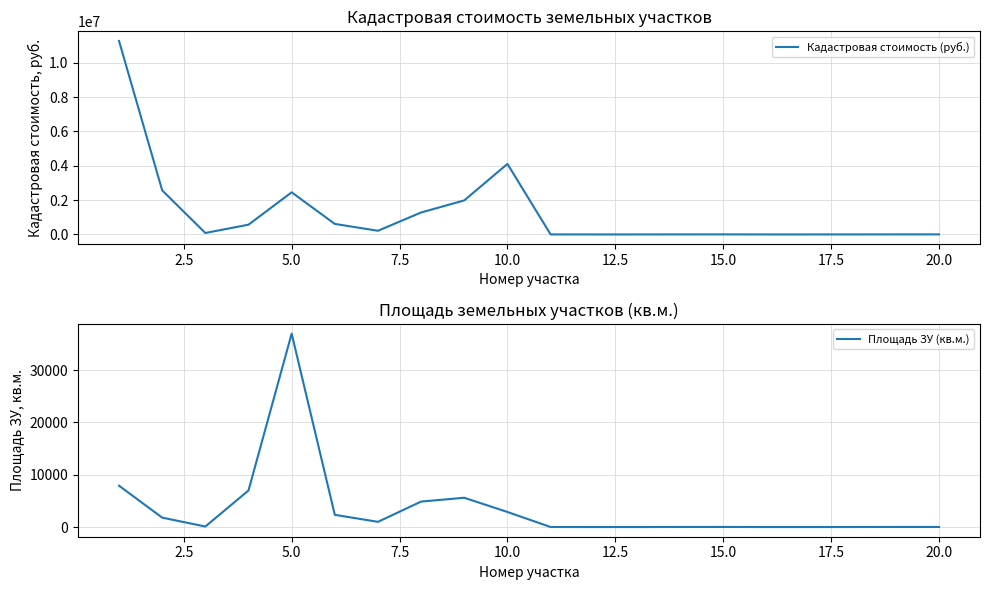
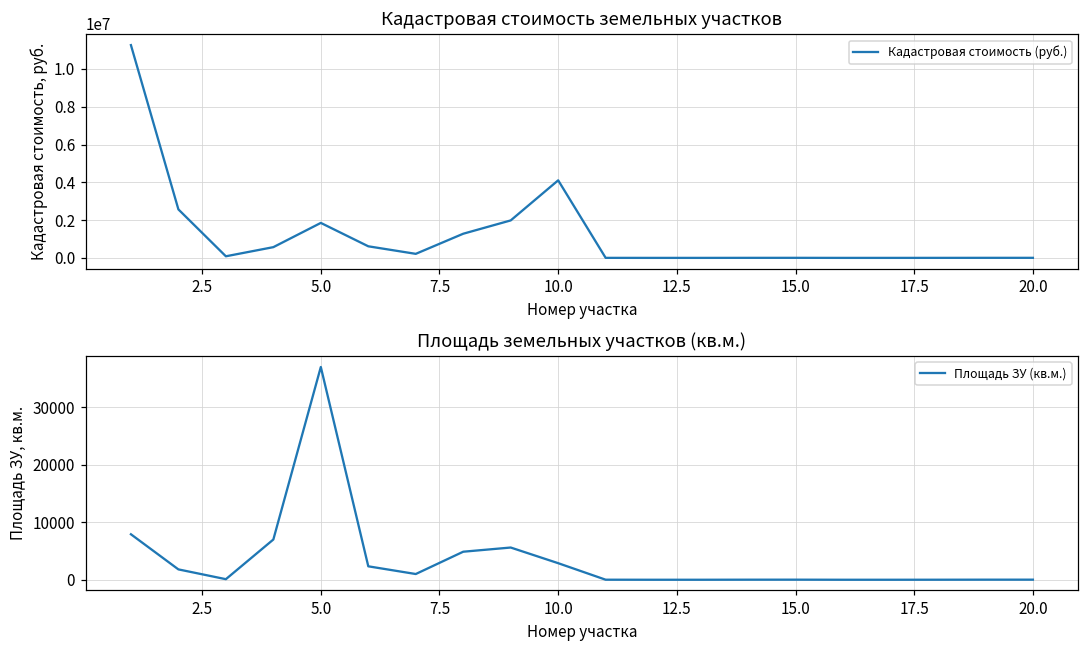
Кадастровая стоимость земельных участков, 5.0: 2500000 -> 1900000
